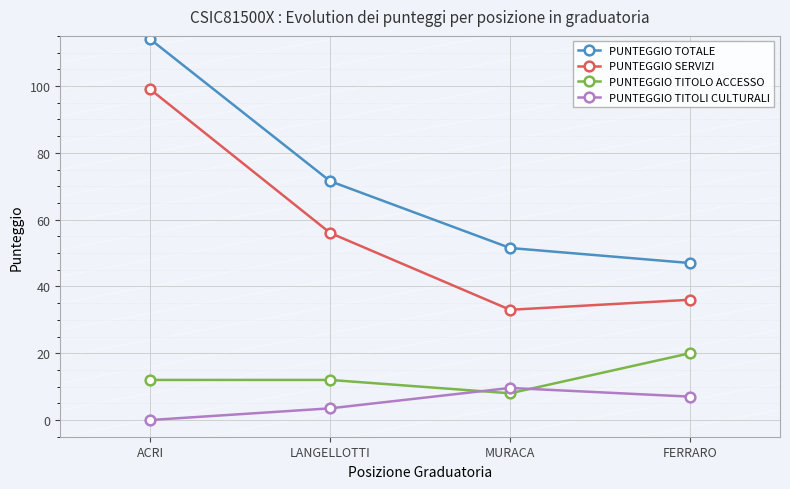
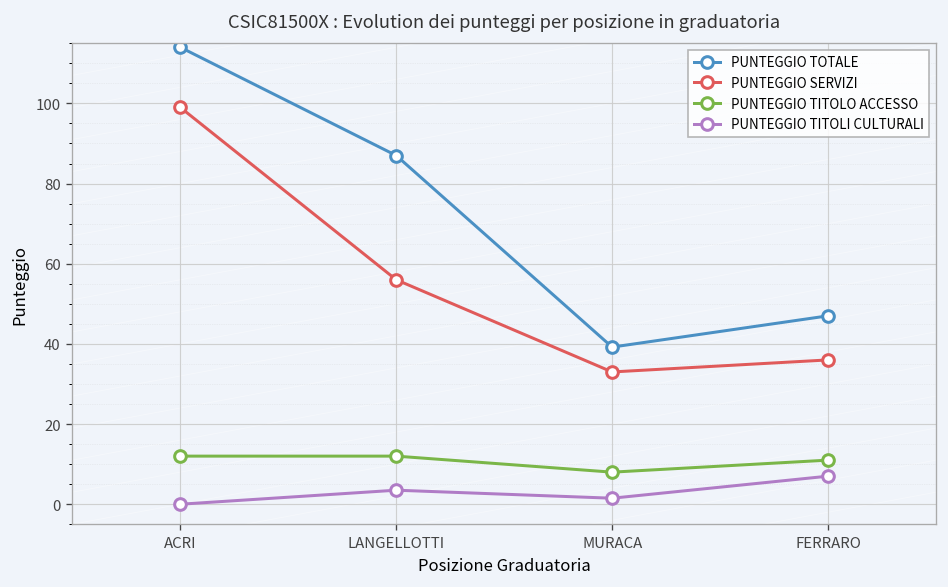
PUNTEGGIO TOTALE, LANGELLOTTI: 72 -> 87
PUNTEGGIO TOTALE, MURACA: 52 -> 39
PUNTEGGIO TITOLI CULTURALI, MURACA: 10 -> 2
PUNTEGGIO TITOLO ACCESSO, FERRARO: 20 -> 11
